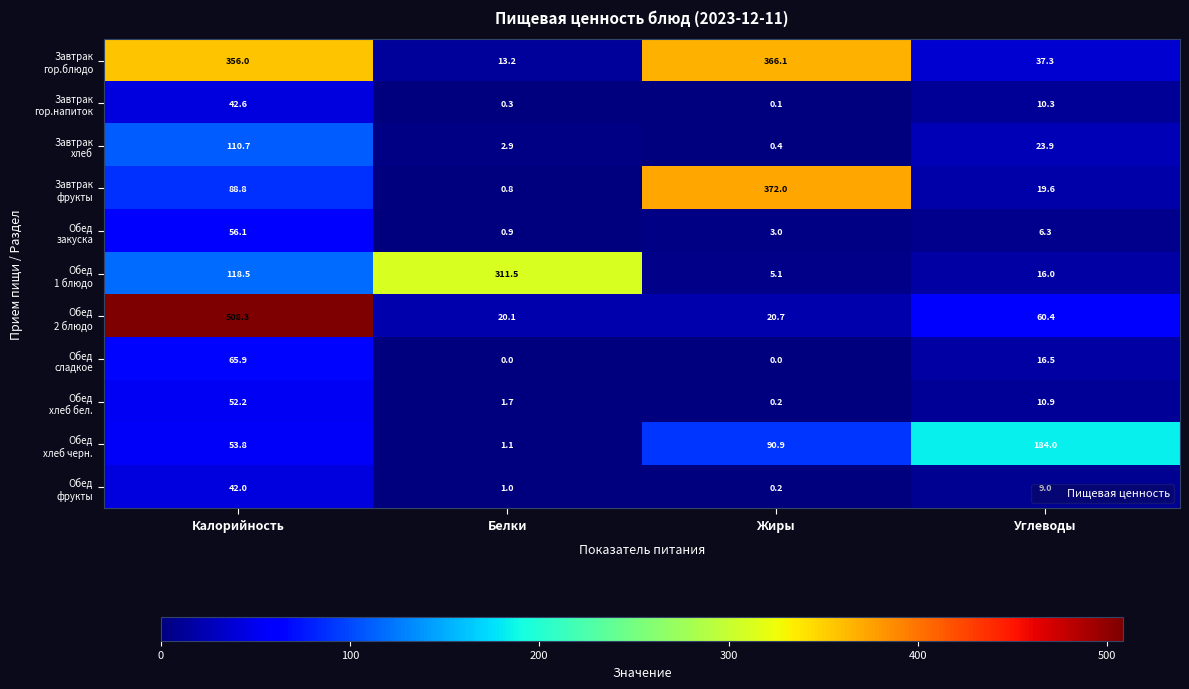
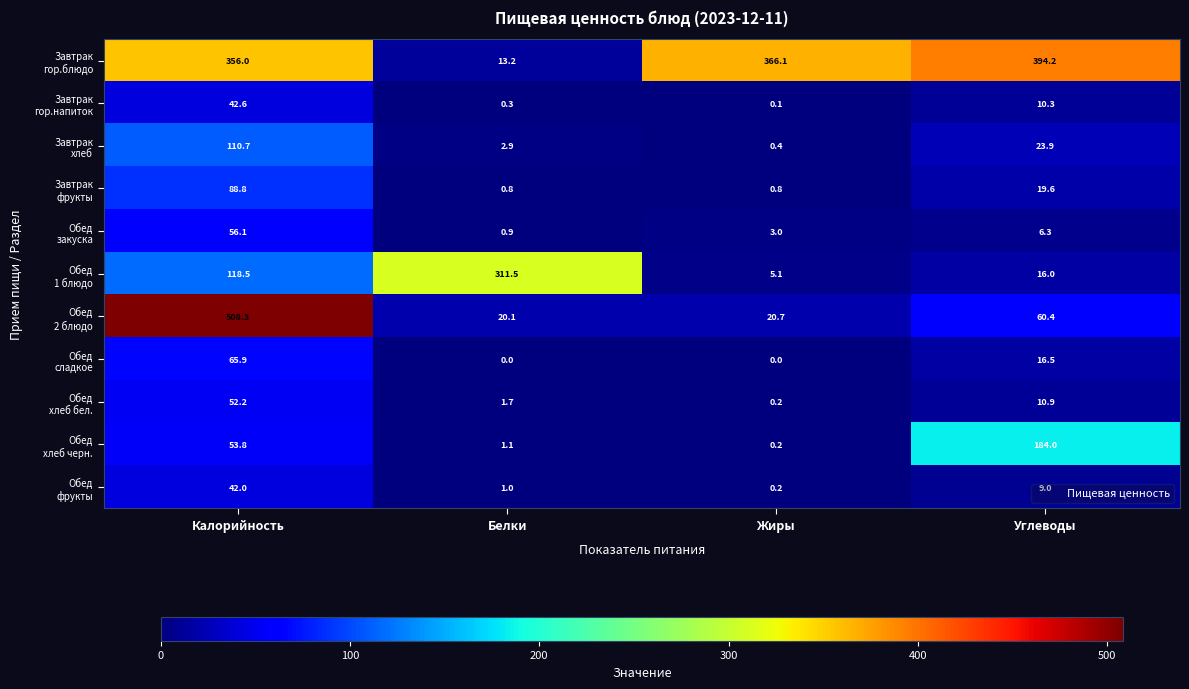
Завтрак гор.блюдо, Углеводы: 37.3 -> 394.2
Завтрак фрукты, Жиры: 372.0 -> 0.8
Обед хлеб черн., Жиры: 90.9 -> 0.2
